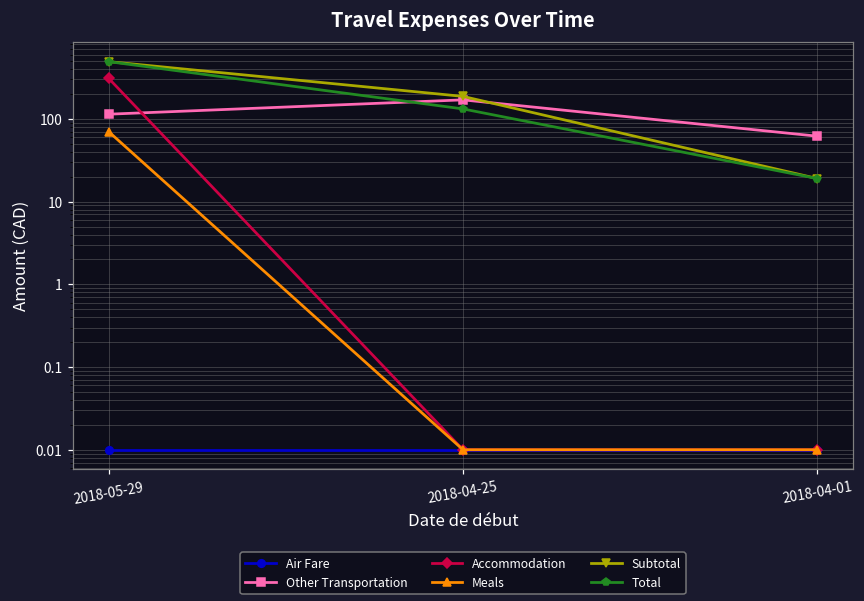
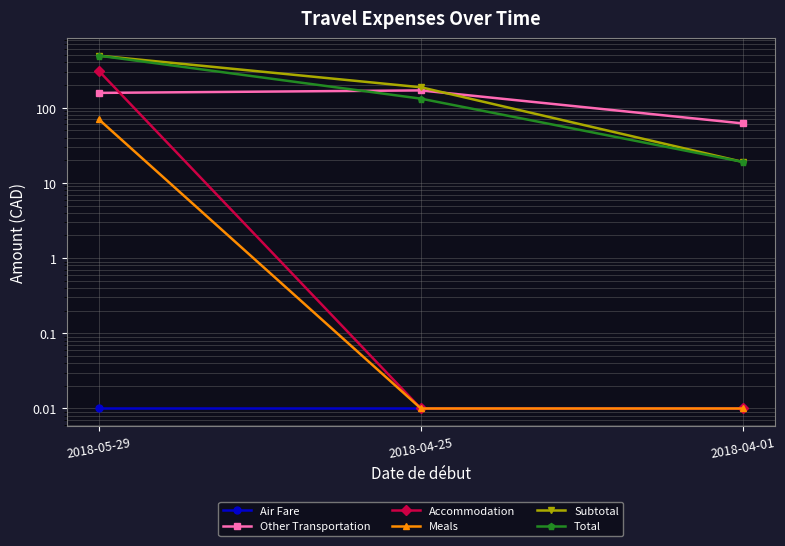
Other Transportation, 2018-05-29: 110 -> 160
